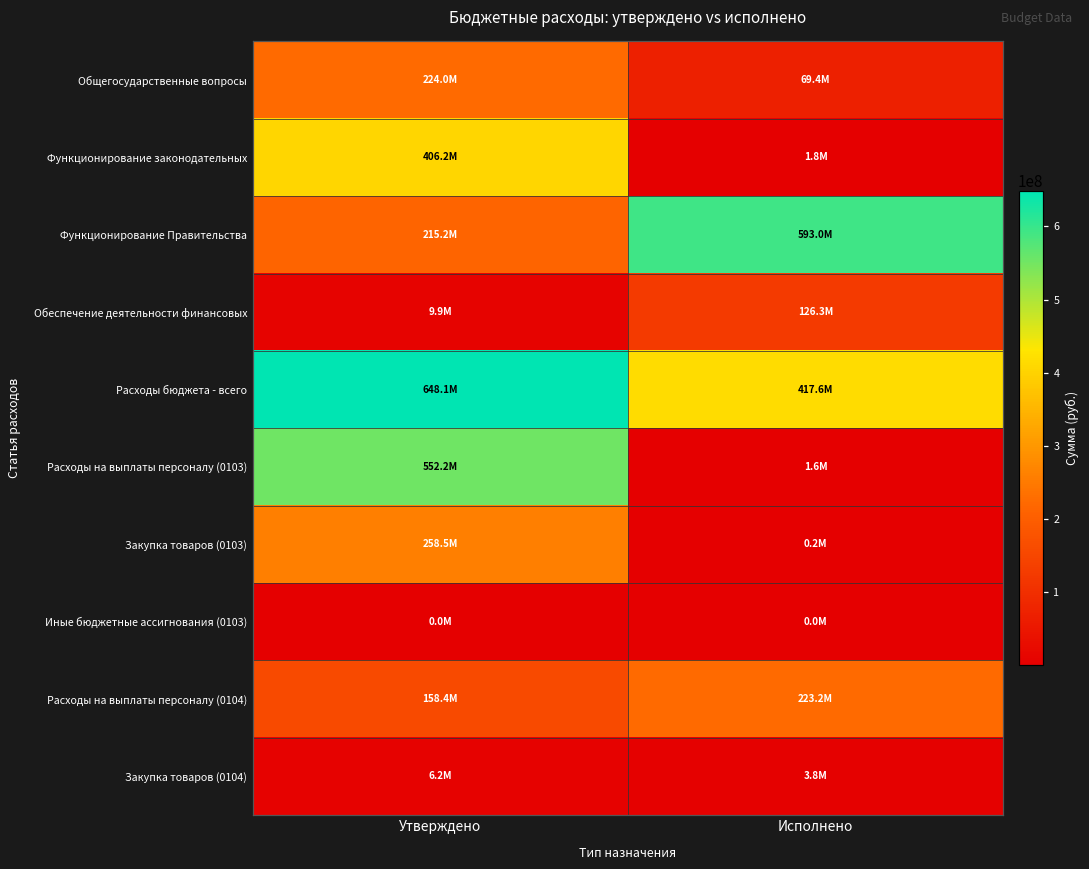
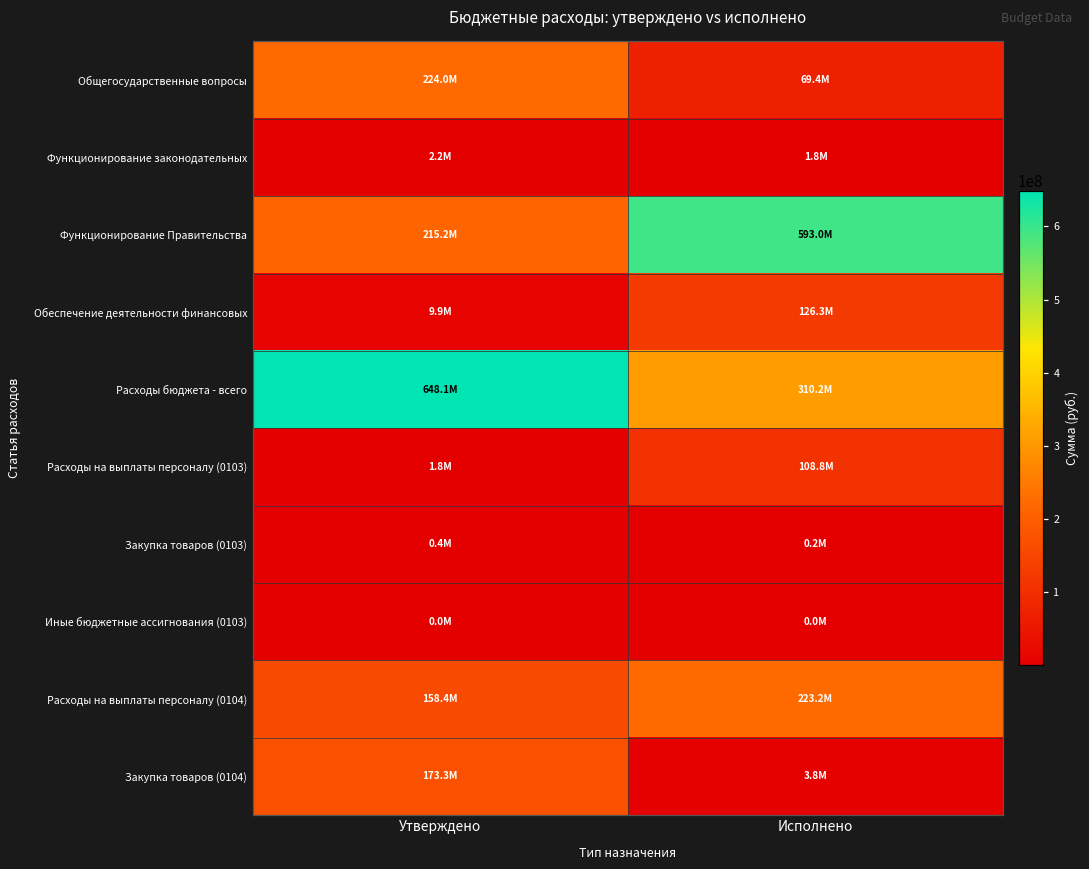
Функционирование законодательных, Утверждено: 406.2M -> 2.2M
Расходы бюджета - всего, Исполнено: 417.6M -> 310.2M
Расходы на выплаты персоналу (0103), Утверждено: 552.2M -> 1.8M
Расходы на выплаты персоналу (0103), Исполнено: 1.6M -> 108.8M
Закупка товаров (0103), Утверждено: 258.5M -> 0.4M
Закупка товаров (0104), Утверждено: 6.2M -> 173.3M
